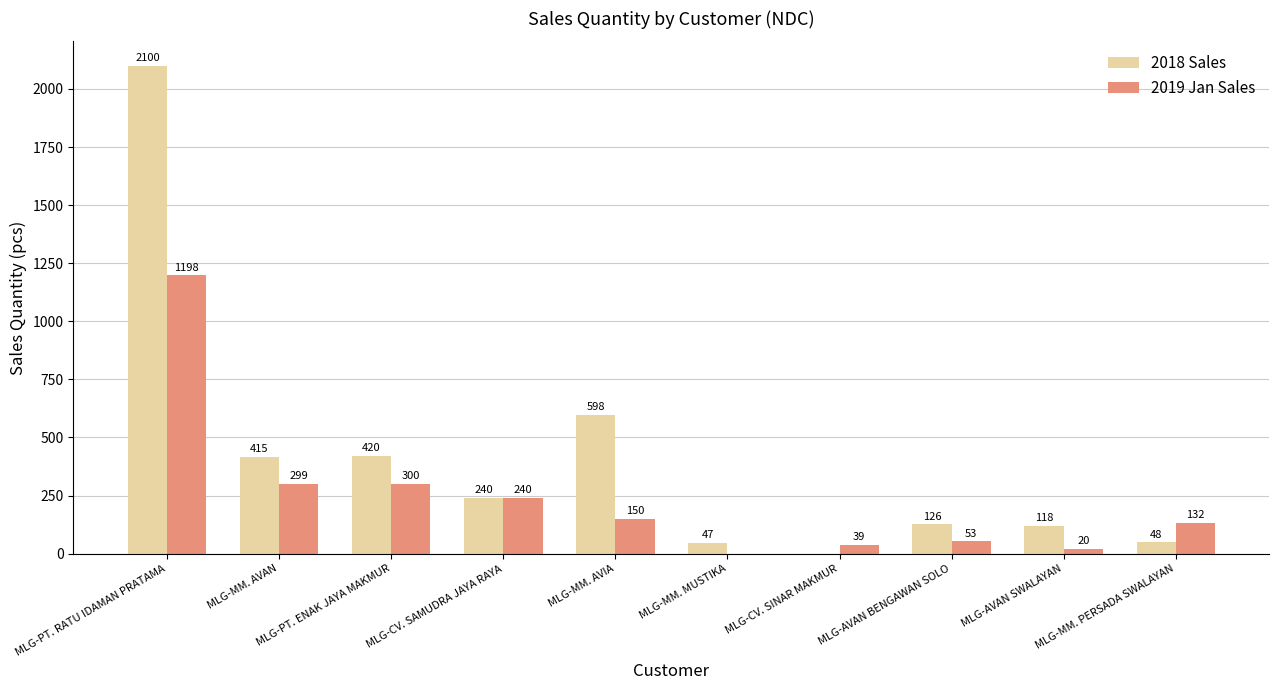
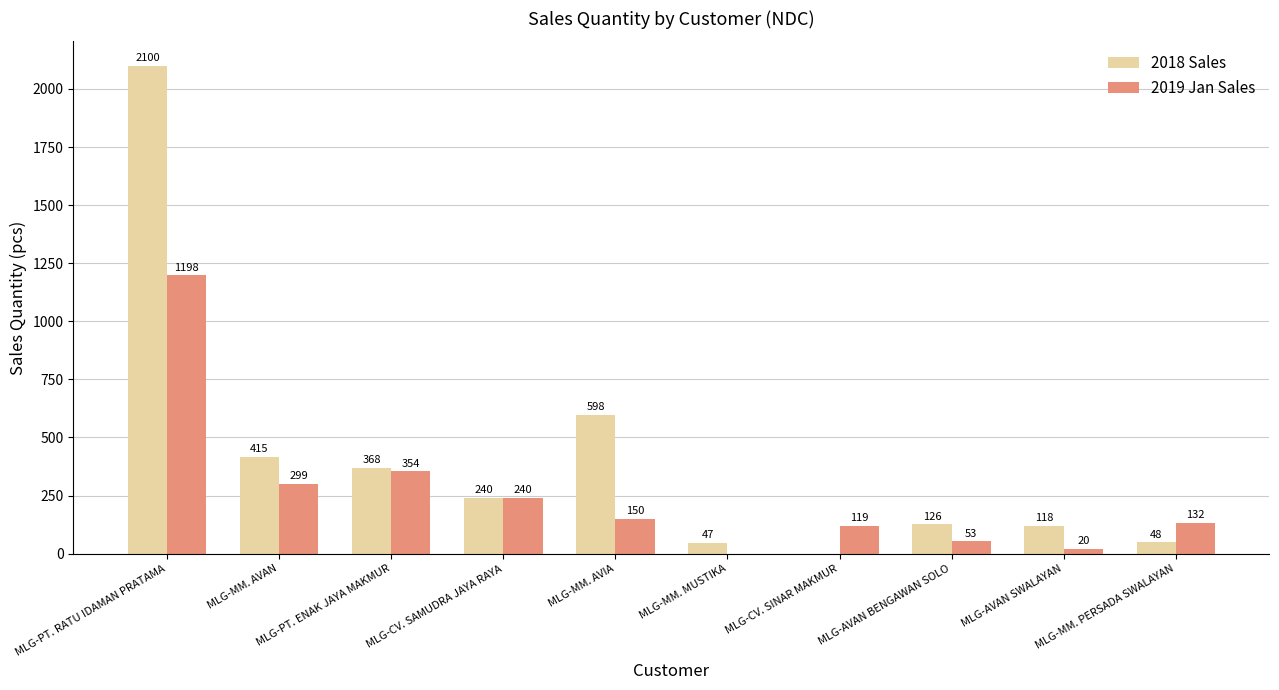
2018 Sales, MLG-PT. ENAK JAYA MAKMUR: 420 -> 368
2019 Jan Sales, MLG-PT. ENAK JAYA MAKMUR: 300 -> 354
2019 Jan Sales, MLG-CV. SINAR MAKMUR: 39 -> 119
